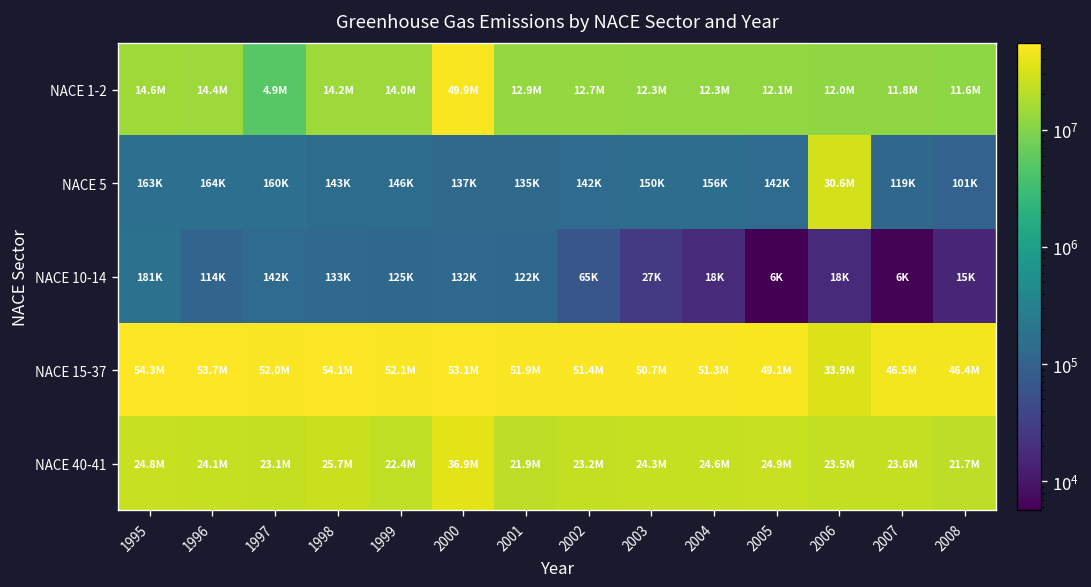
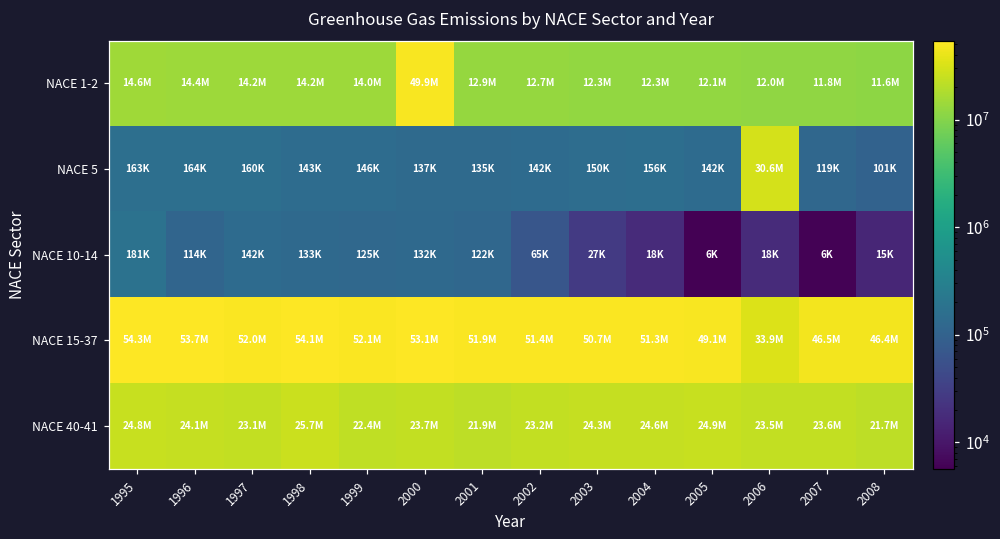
NACE 1-2, 1997: 4.9M -> 14.2M
NACE 40-41, 2000: 36.9M -> 23.7M
